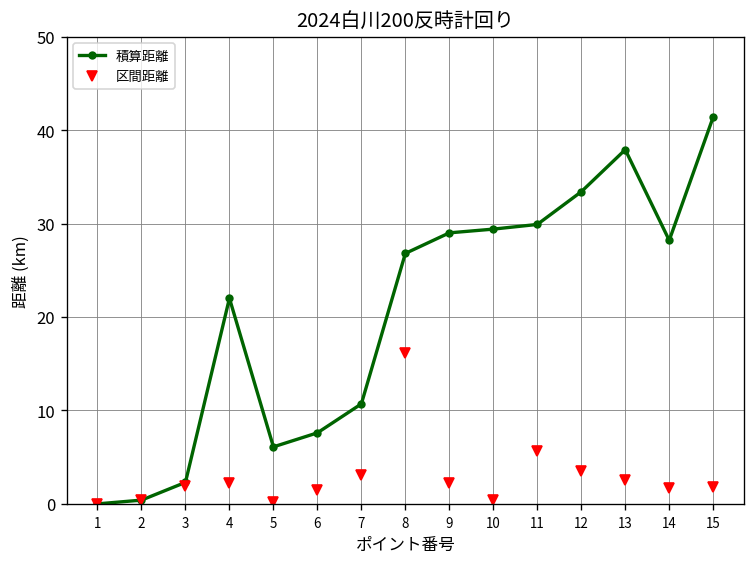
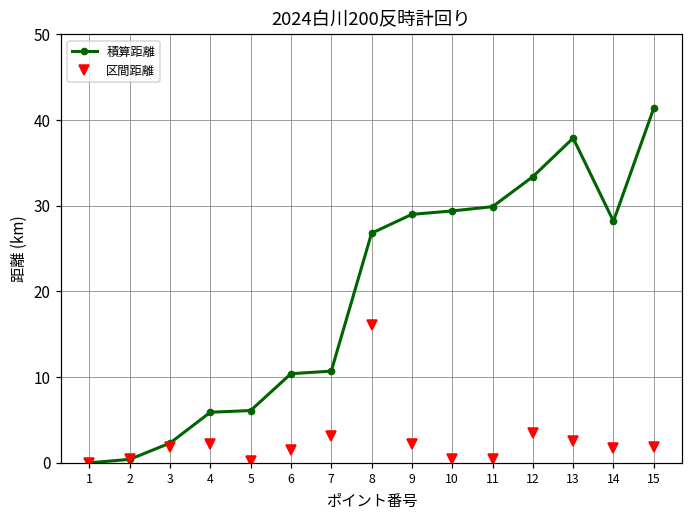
積算距離, 4: 22 -> 6
積算距離, 6: 8 -> 10
区間距離, 11: 6 -> 1
